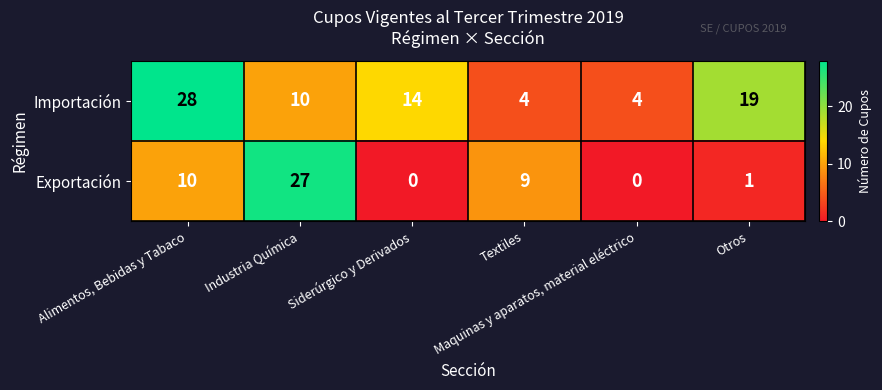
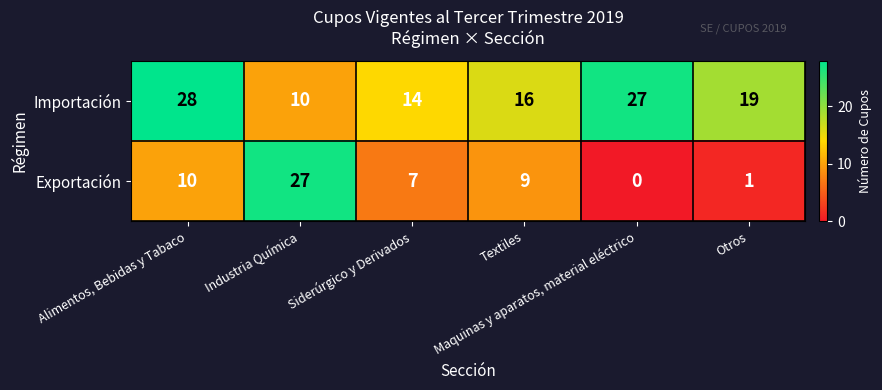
Importación, Textiles: 4 -> 16
Importación, Maquinas y aparatos, material eléctrico: 4 -> 27
Exportación, Siderúrgico y Derivados: 0 -> 7
